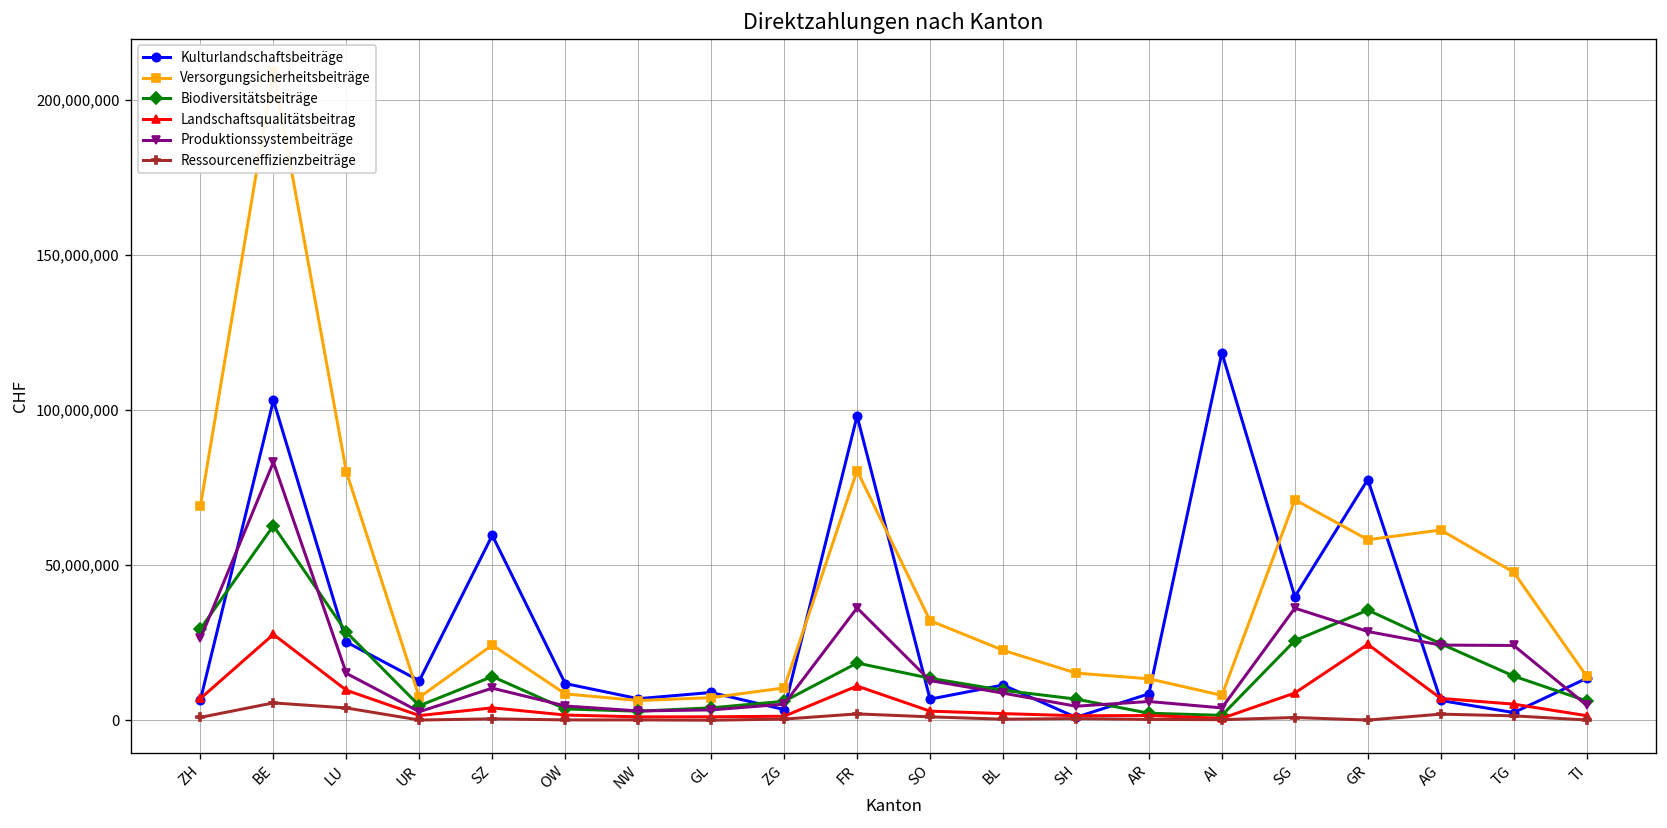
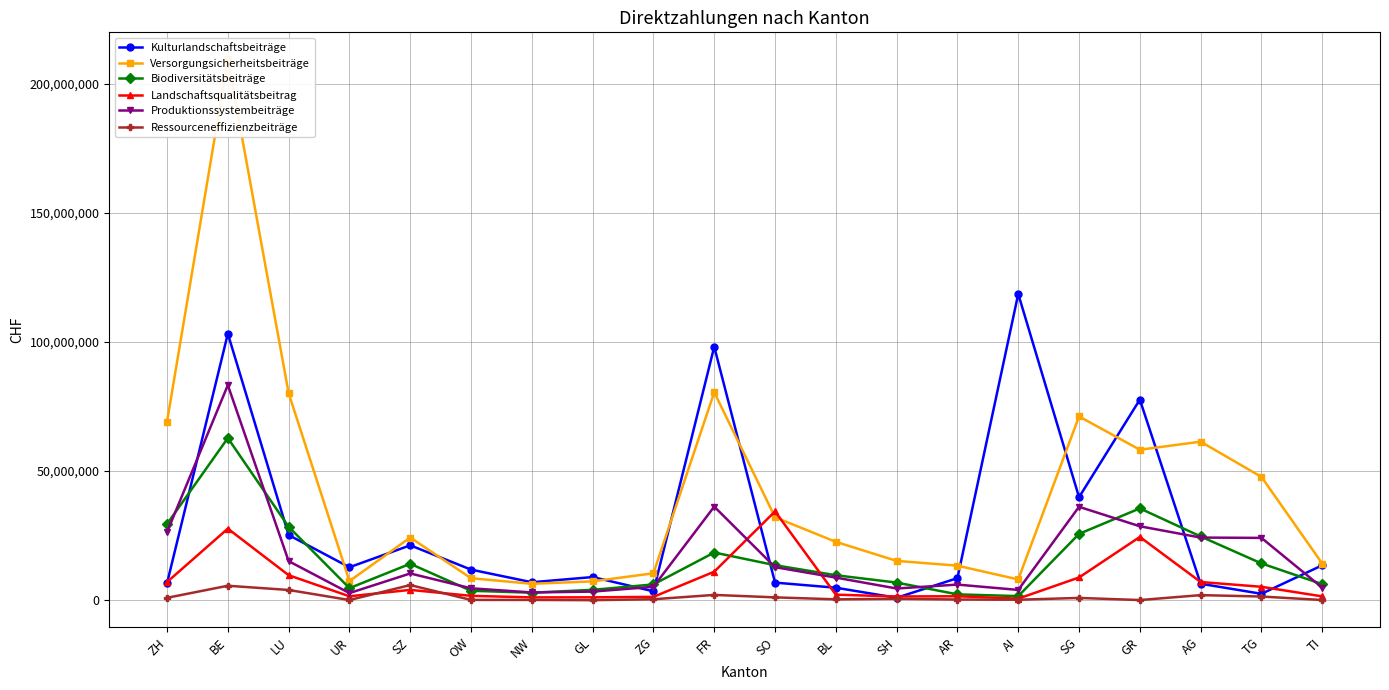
Kulturlandschaftsbeiträge, SZ: 60,000,000 -> 21,000,000
Ressourceneffizienzbeiträge, SZ: 0 -> 6,000,000
Landschaftsqualitätsbeitrag, SO: 3,000,000 -> 34,000,000
Kulturlandschaftsbeiträge, BL: 11,000,000 -> 5,000,000
